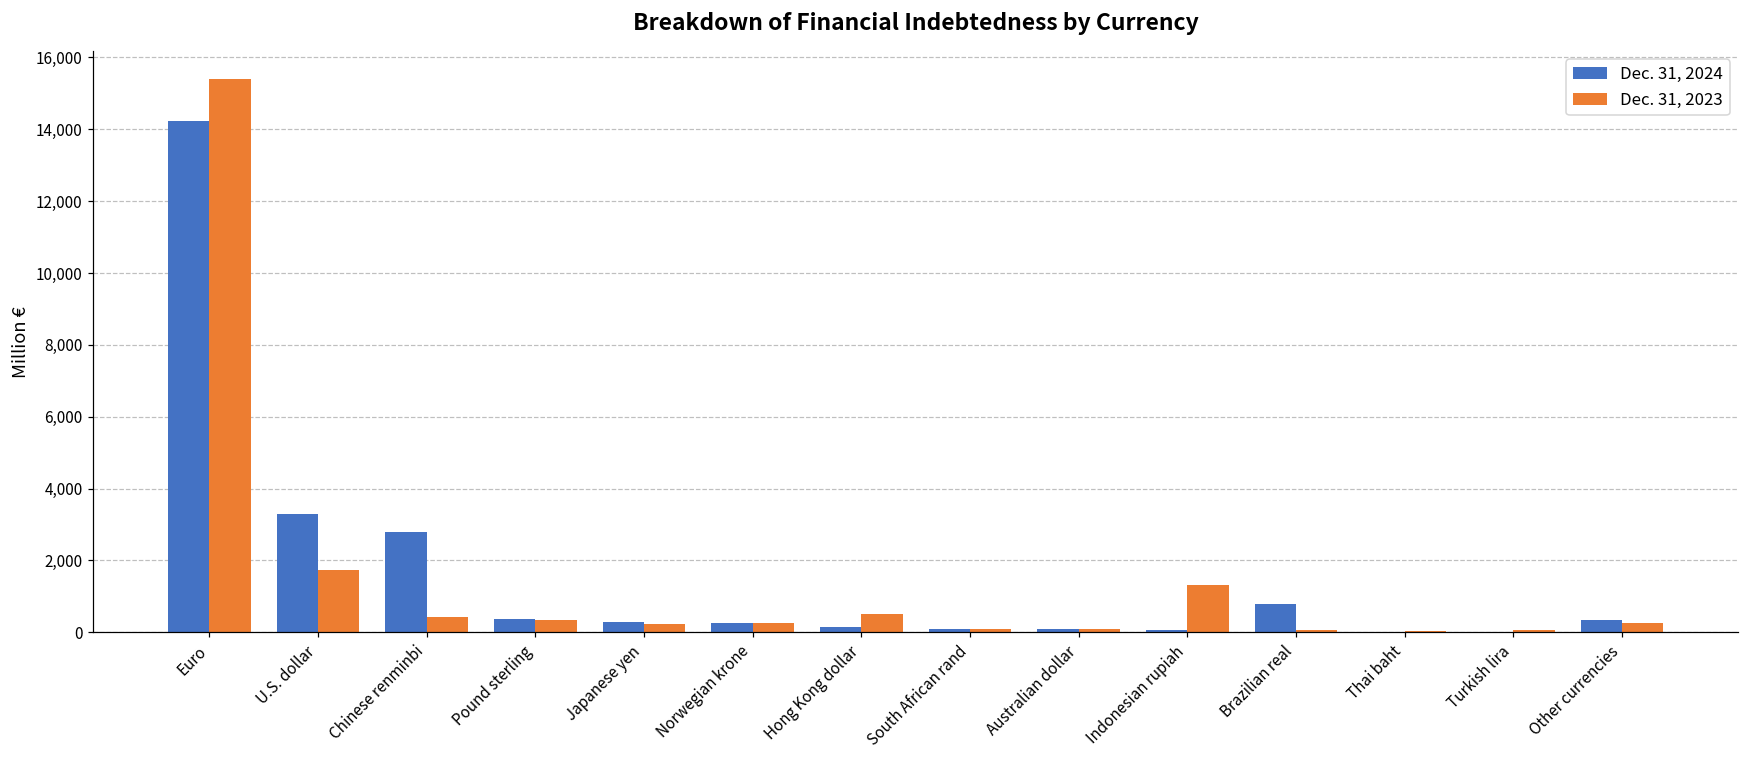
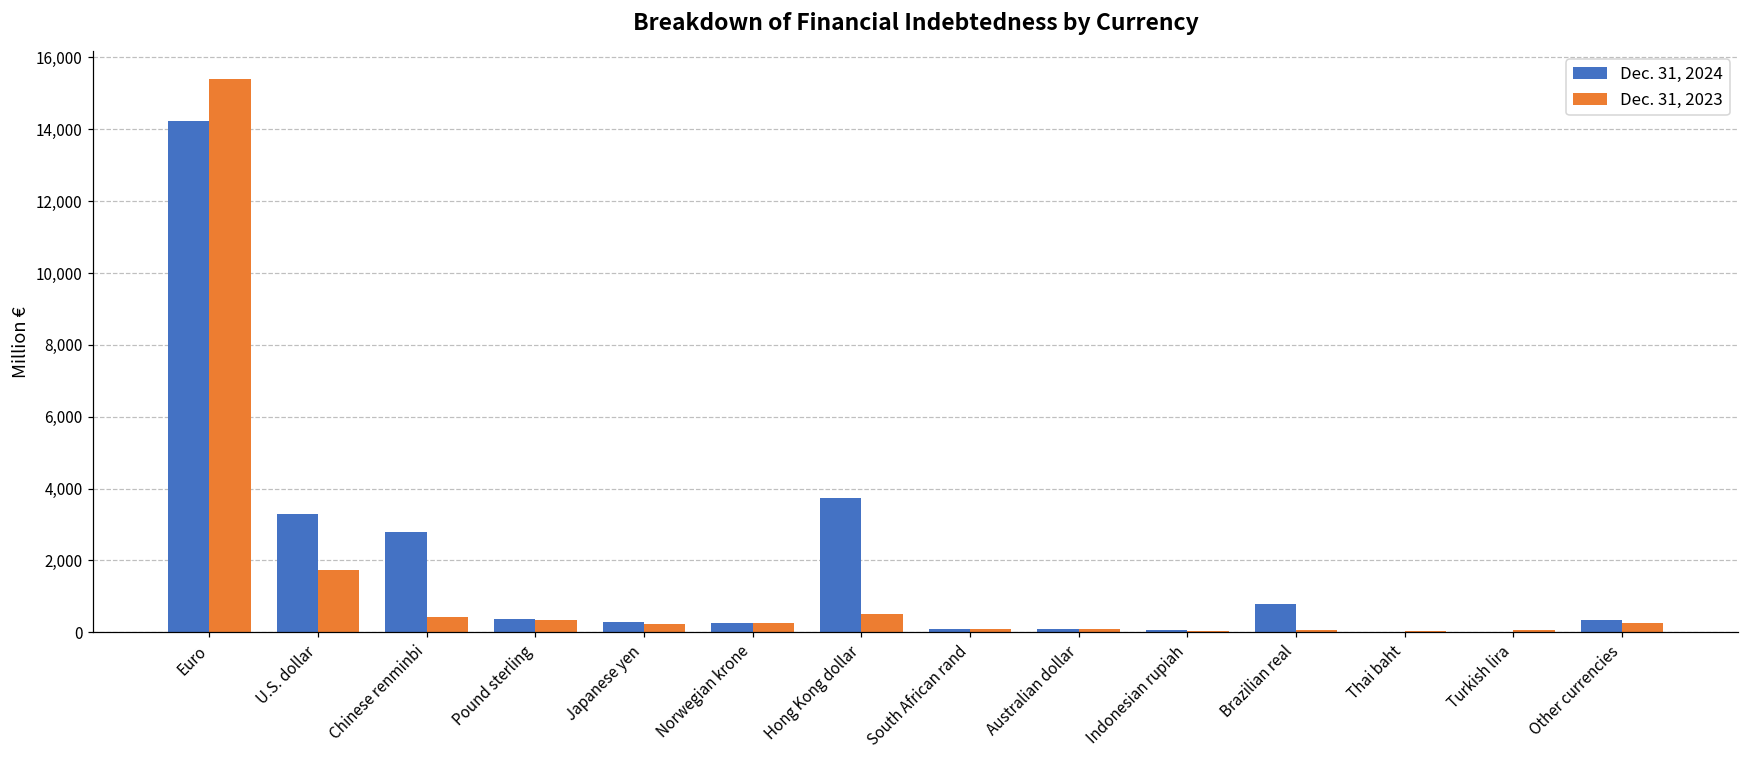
Dec. 31, 2024, Hong Kong dollar: 200 -> 3,700
Dec. 31, 2023, Indonesian rupiah: 1,300 -> 0
